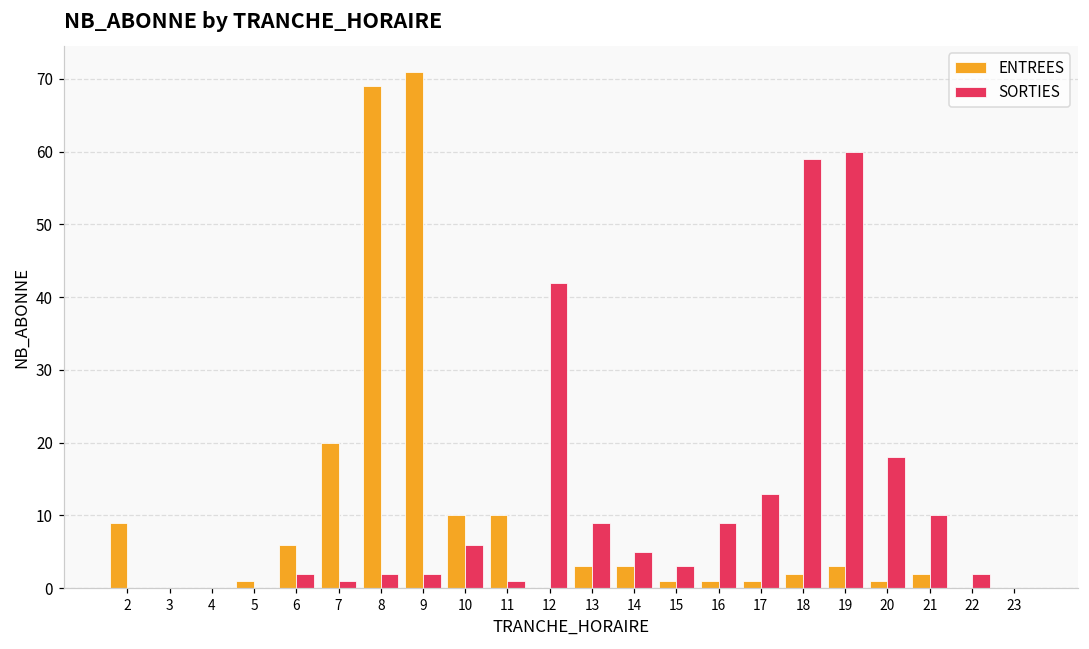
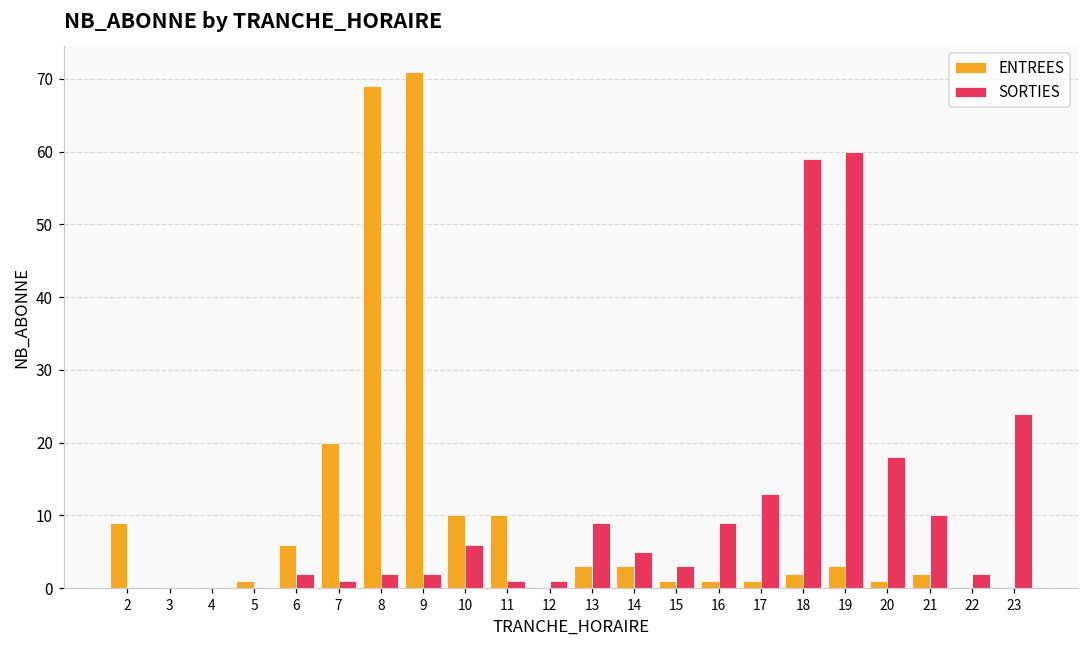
SORTIES, 12: 42 -> 1
SORTIES, 23: 0 -> 24
